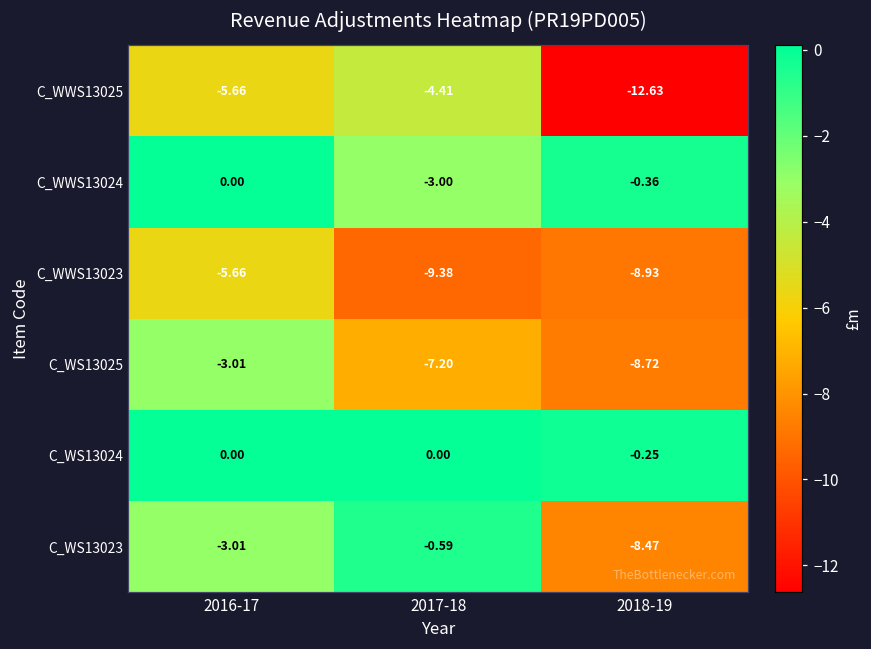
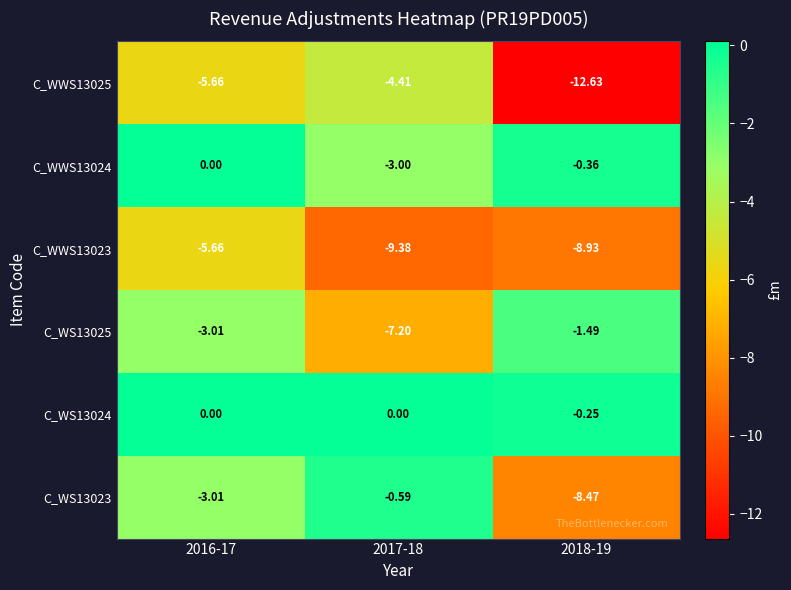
C_WS13025, 2018-19: -8.72 -> -1.49
